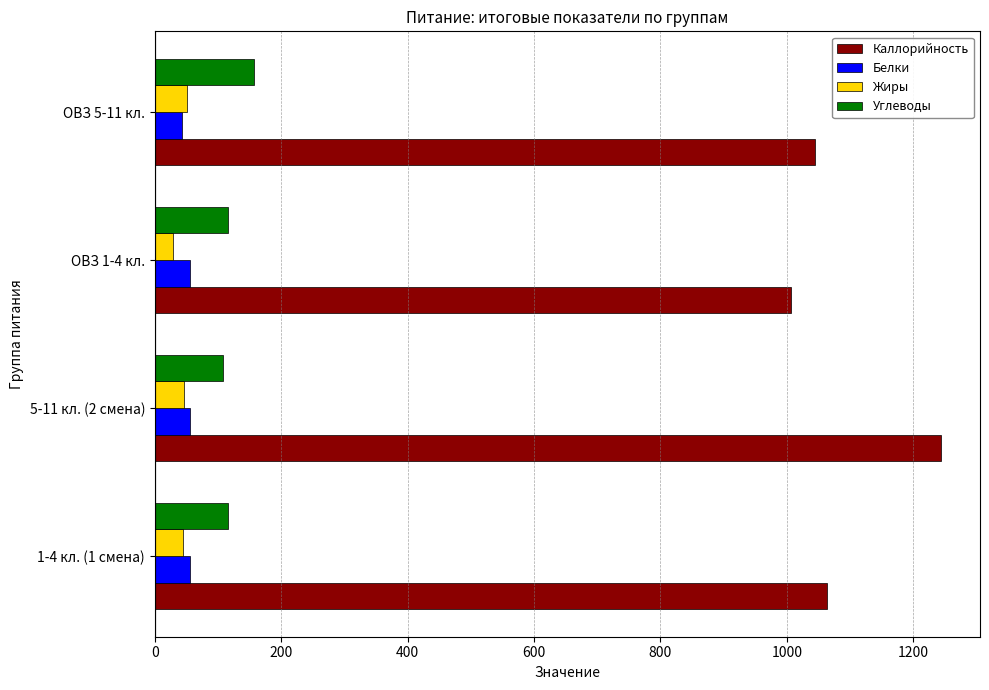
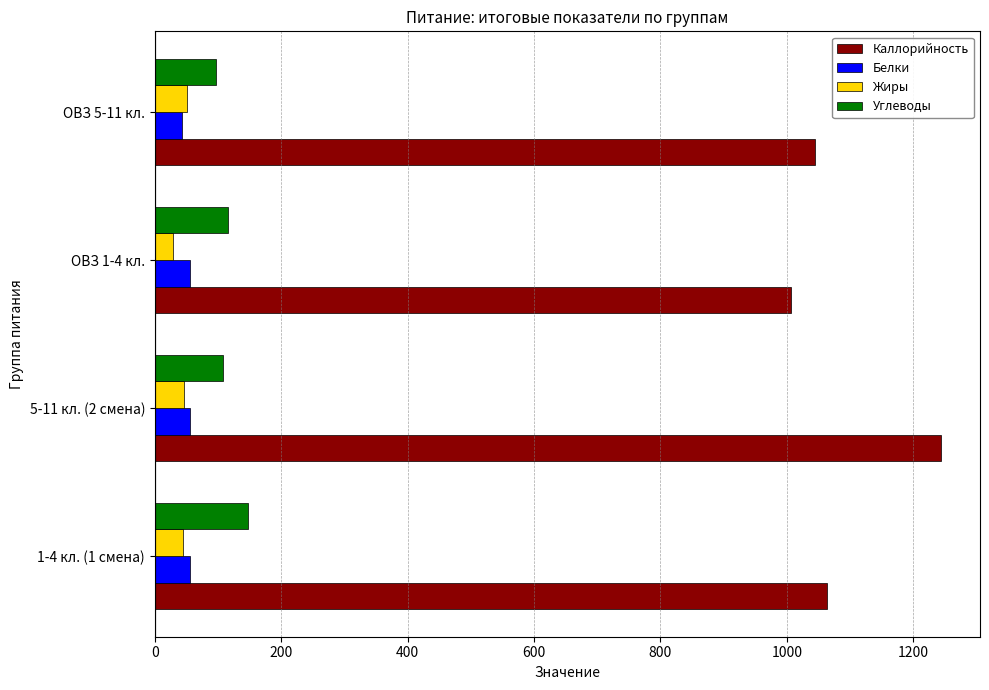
Углеводы, ОВЗ 5-11 кл.: 160 -> 100
Углеводы, 1-4 кл. (1 смена): 120 -> 150
